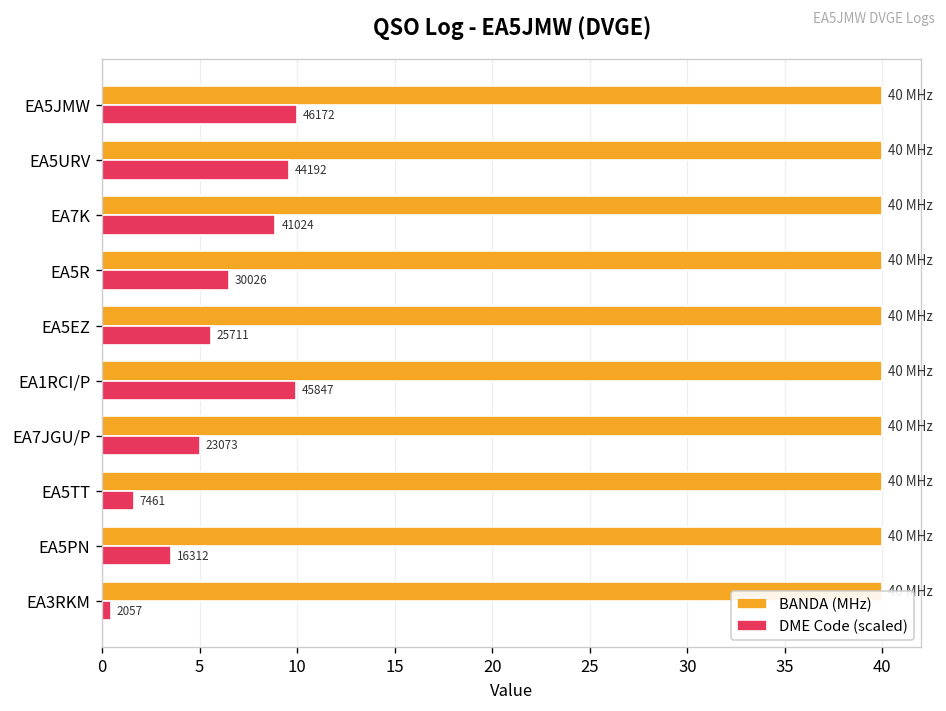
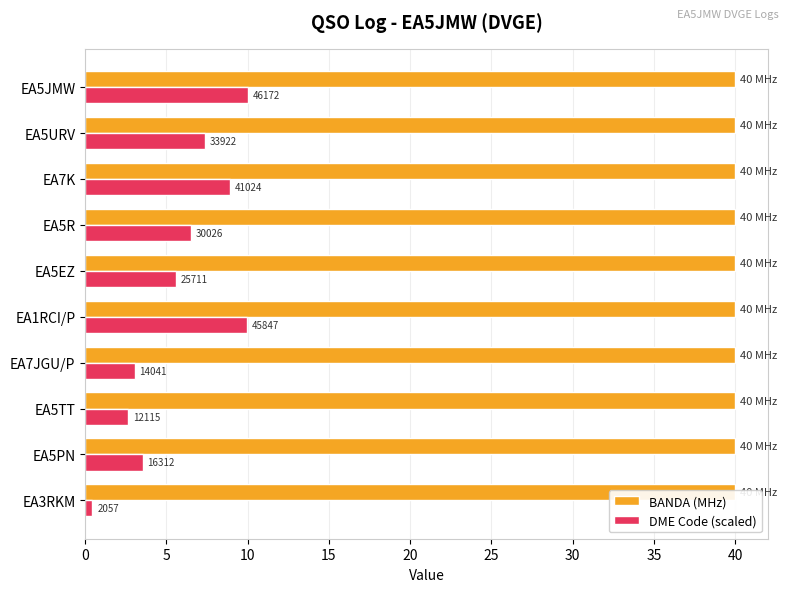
DME Code (scaled), EA5URV: 44192 -> 33922
DME Code (scaled), EA7JGU/P: 23073 -> 14041
DME Code (scaled), EA5TT: 7461 -> 12115
